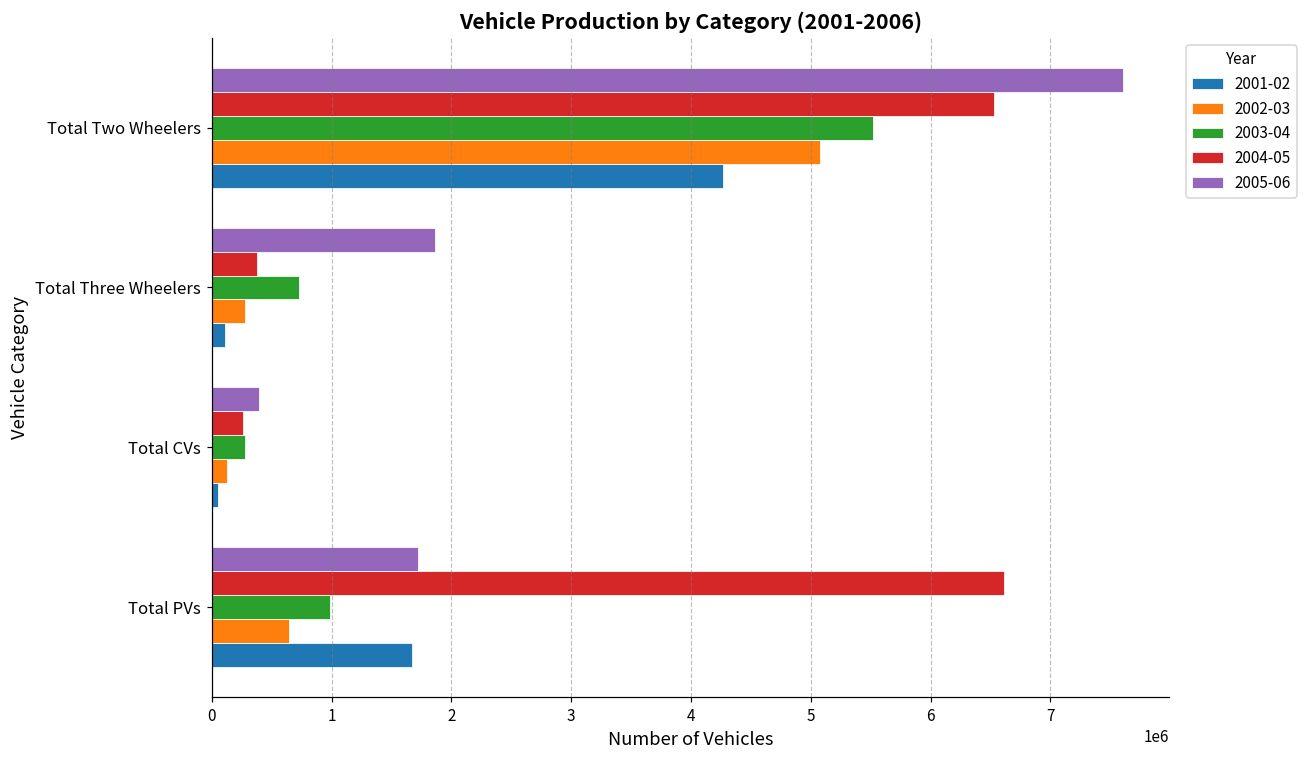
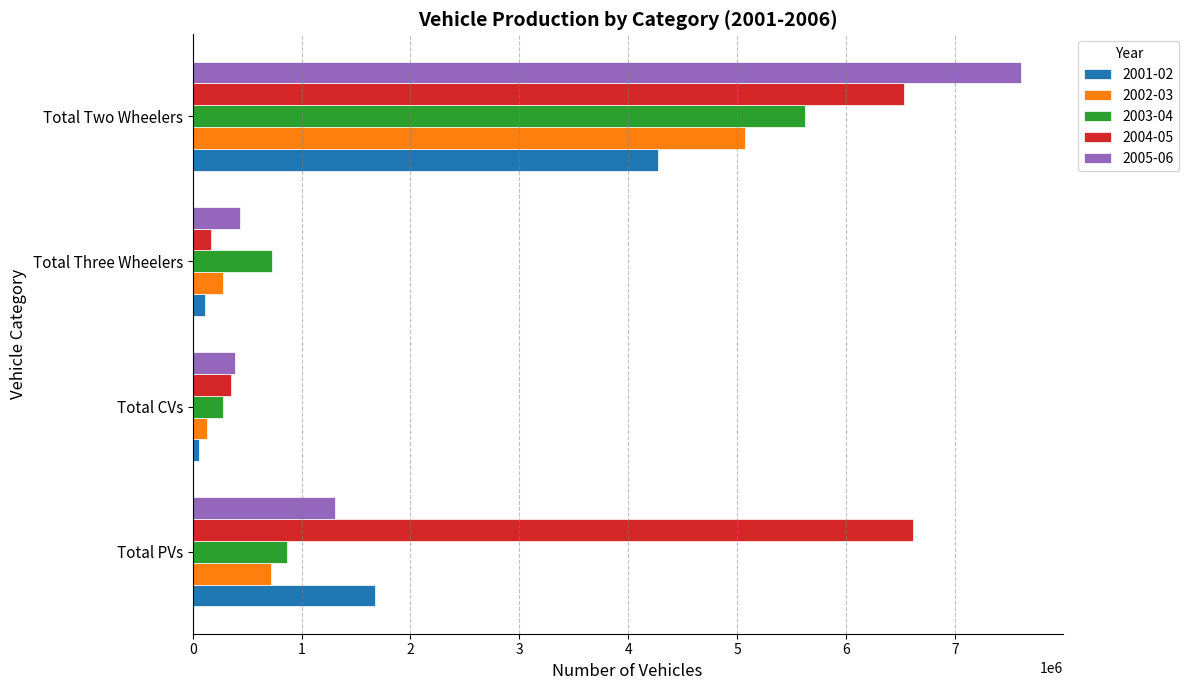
2003-04, Total Two Wheelers: 5520000 -> 5620000
2005-06, Total Three Wheelers: 1860000 -> 430000
2004-05, Total Three Wheelers: 370000 -> 170000
2004-05, Total CVs: 260000 -> 350000
2005-06, Total PVs: 1720000 -> 1310000
2003-04, Total PVs: 990000 -> 870000
2002-03, Total PVs: 640000 -> 720000
